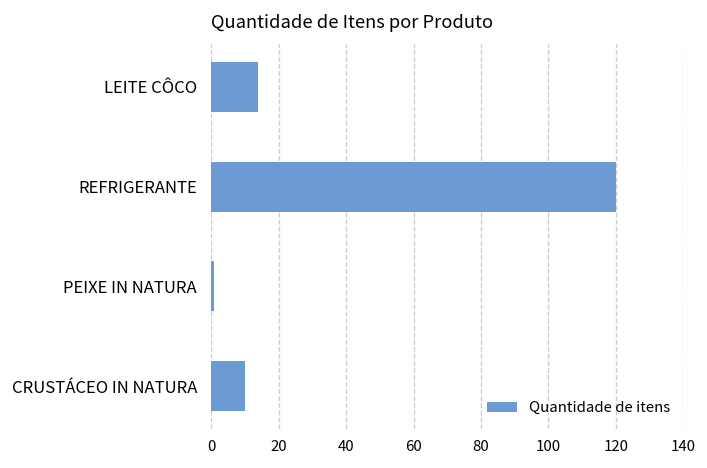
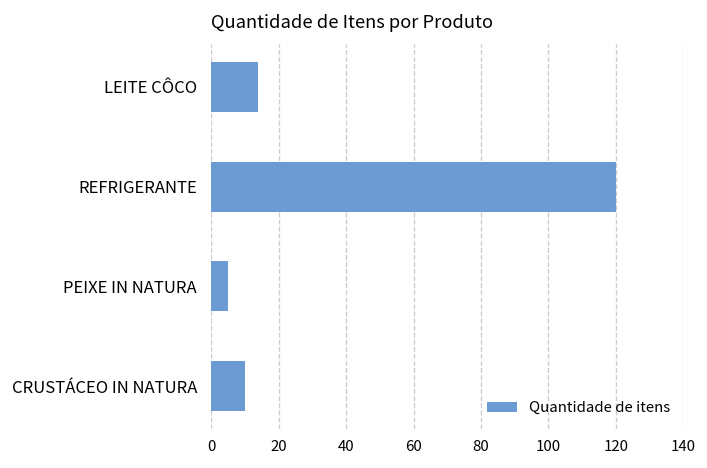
PEIXE IN NATURA: 1 -> 5
